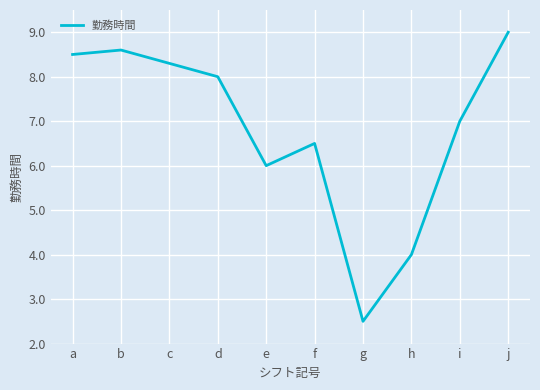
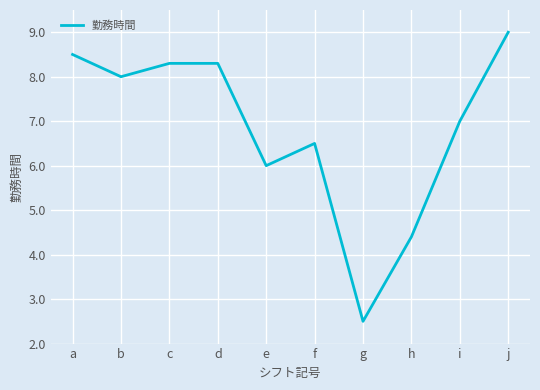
b: 8.6 -> 8.0
d: 8.0 -> 8.3
h: 4.0 -> 4.4
